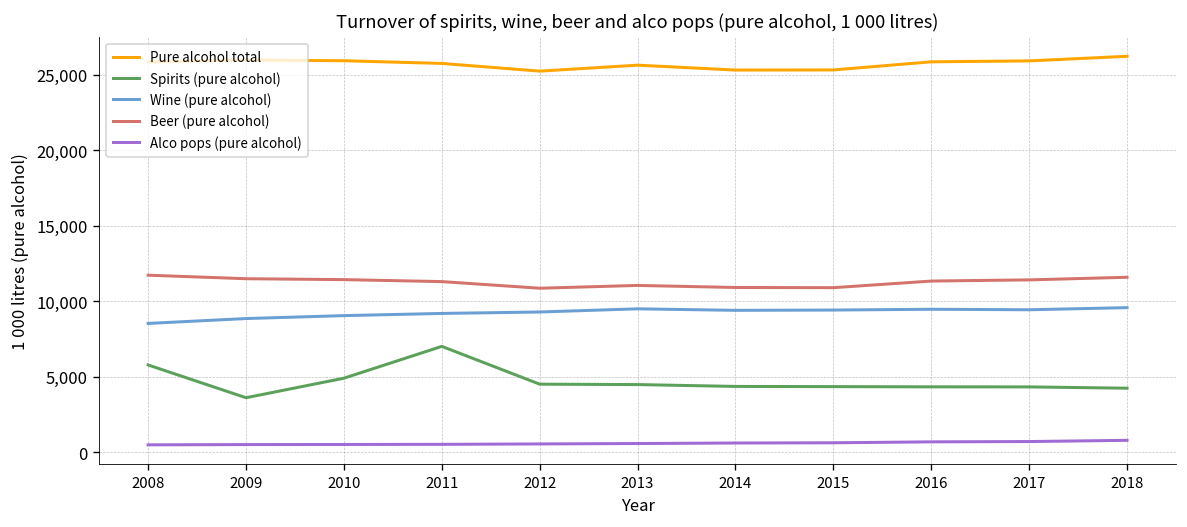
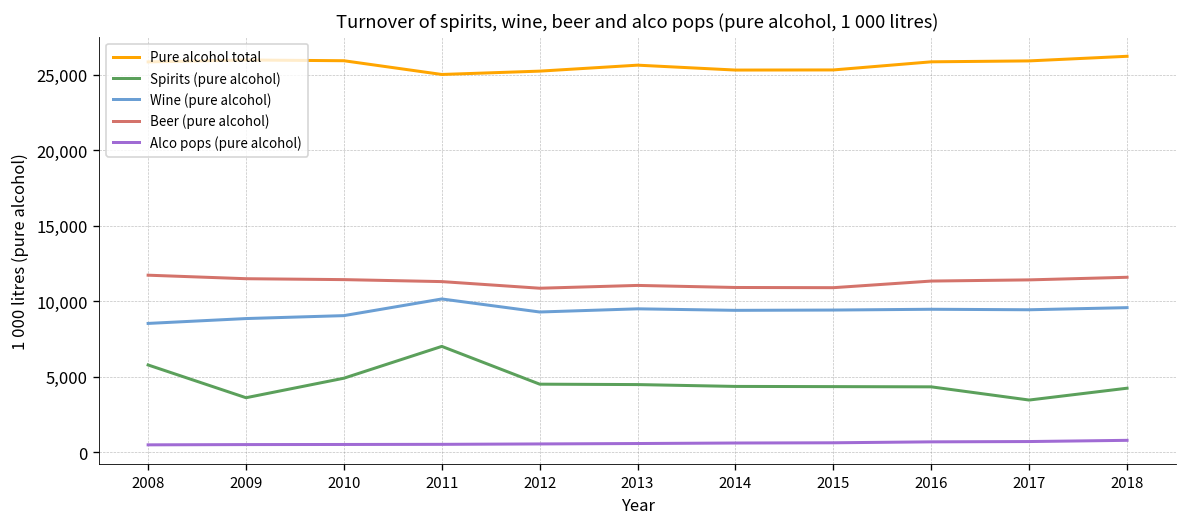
Pure alcohol total, 2011: 25,700 -> 25,000
Wine (pure alcohol), 2011: 9,200 -> 10,200
Spirits (pure alcohol), 2017: 4,300 -> 3,500
